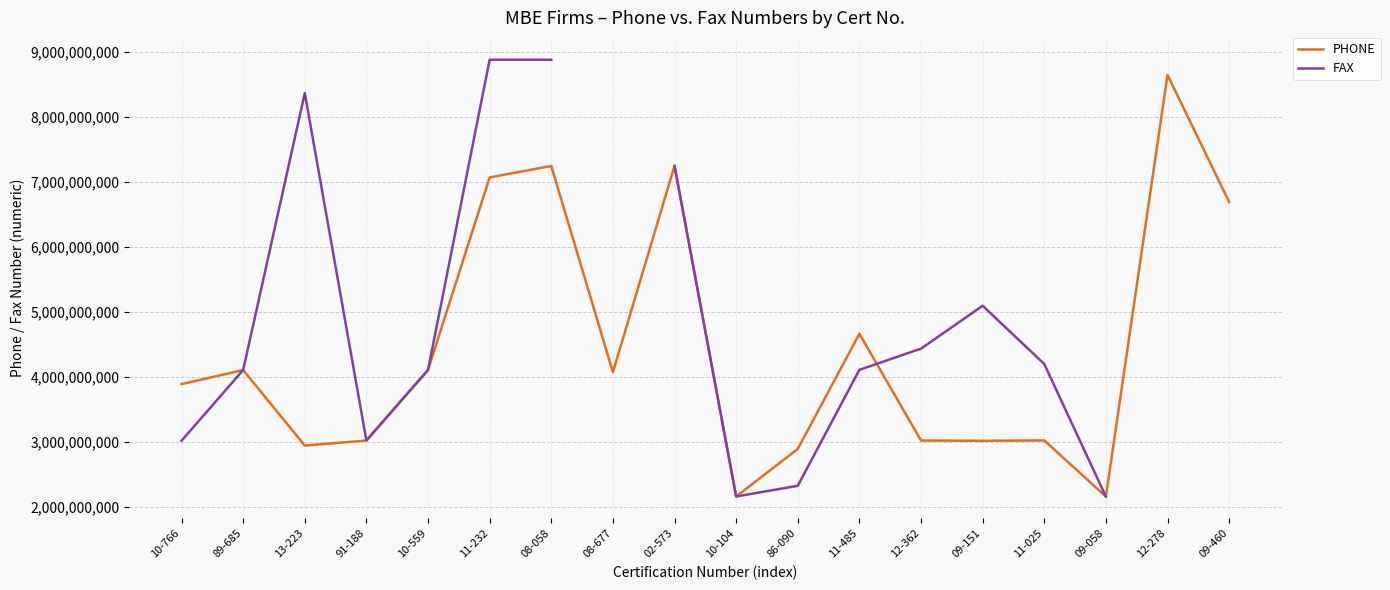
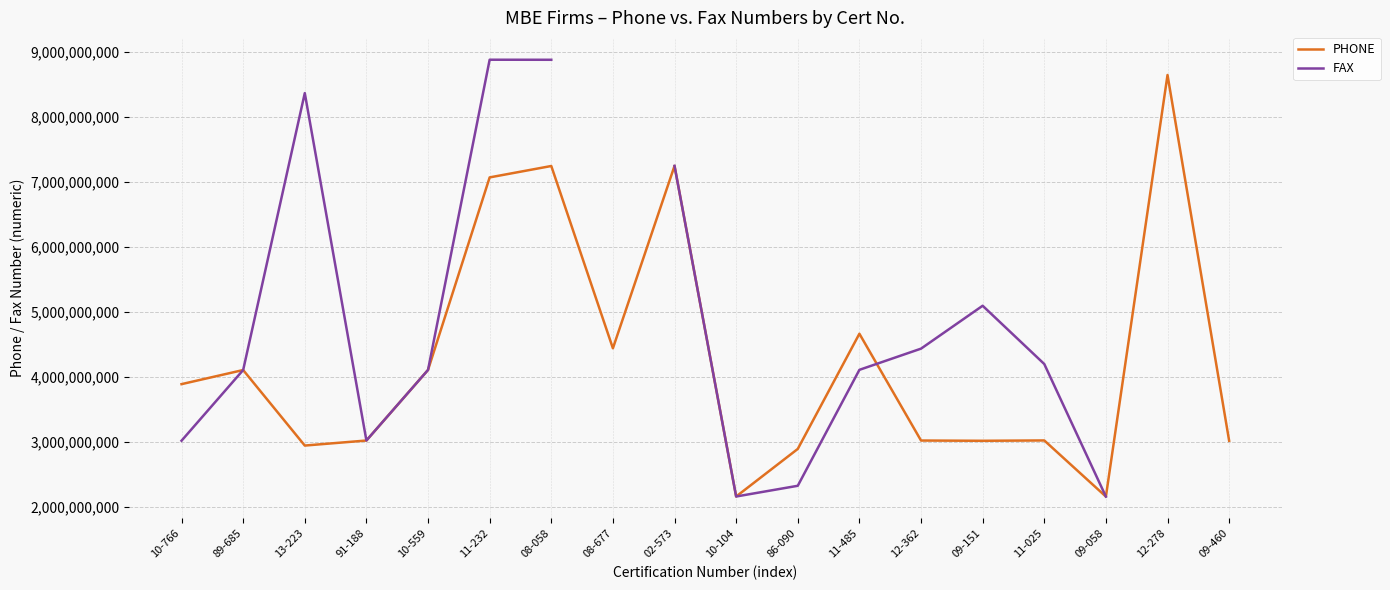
PHONE, 08-677: 4,100,000,000 -> 4,400,000,000
PHONE, 09-460: 6,700,000,000 -> 3,000,000,000
